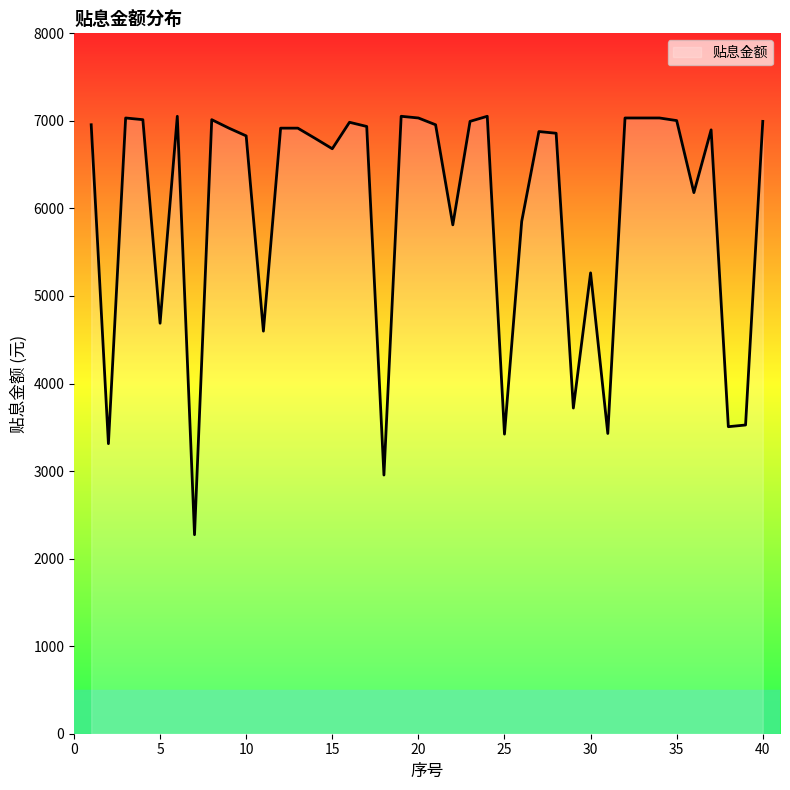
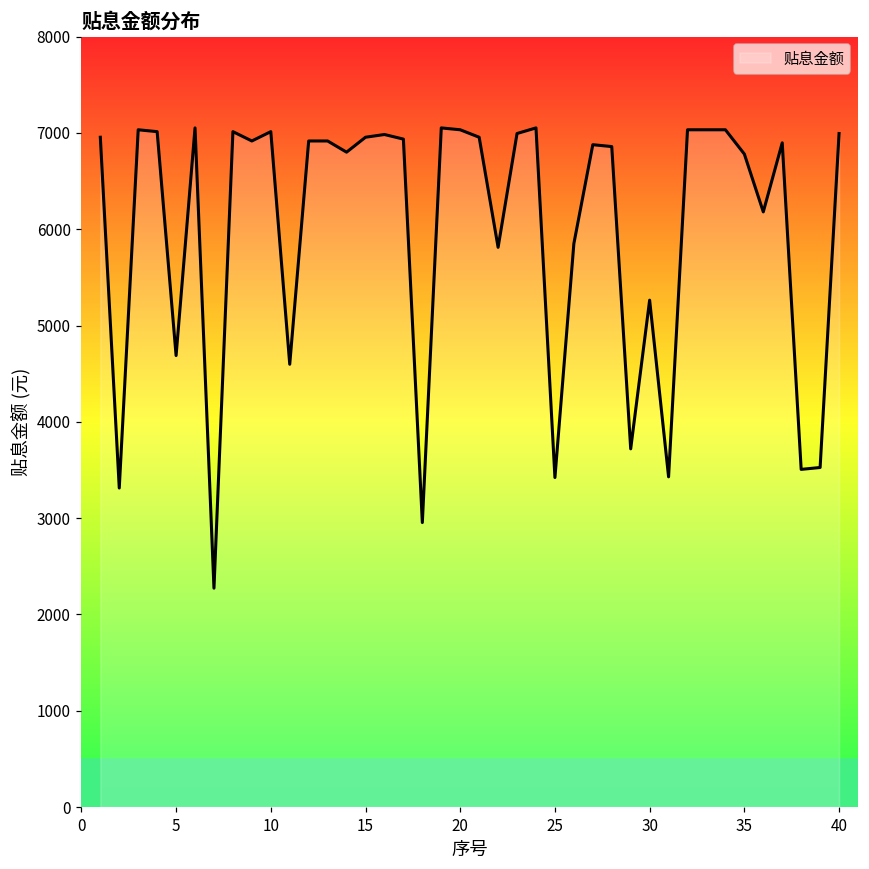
10: 6800 -> 7000
15: 6700 -> 7000
35: 7000 -> 6800
